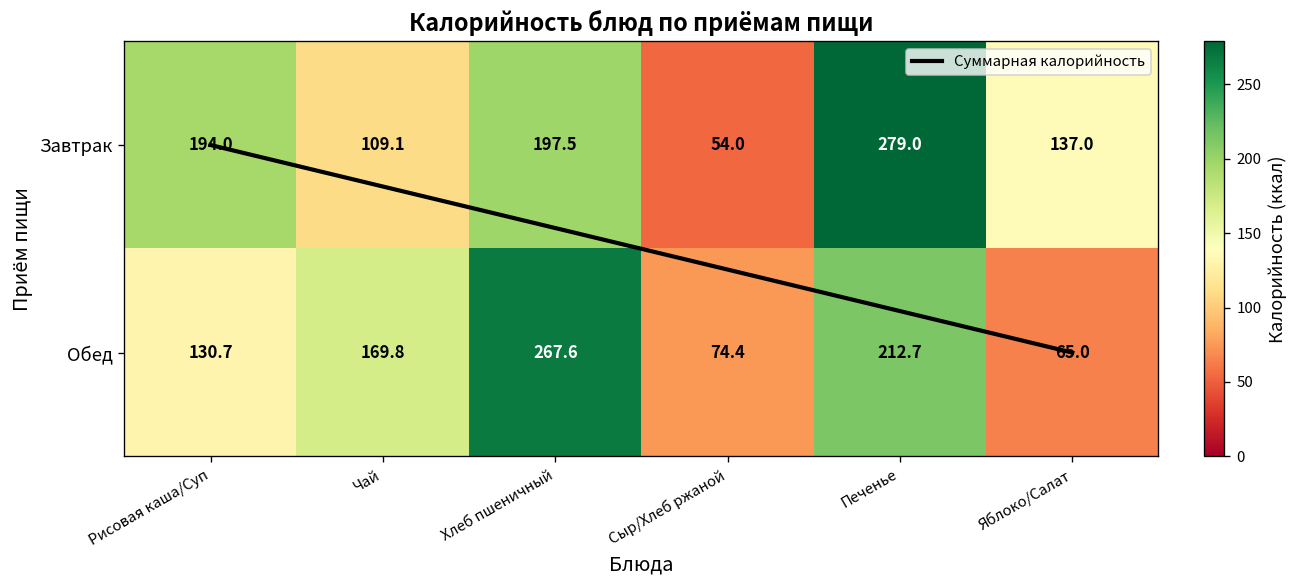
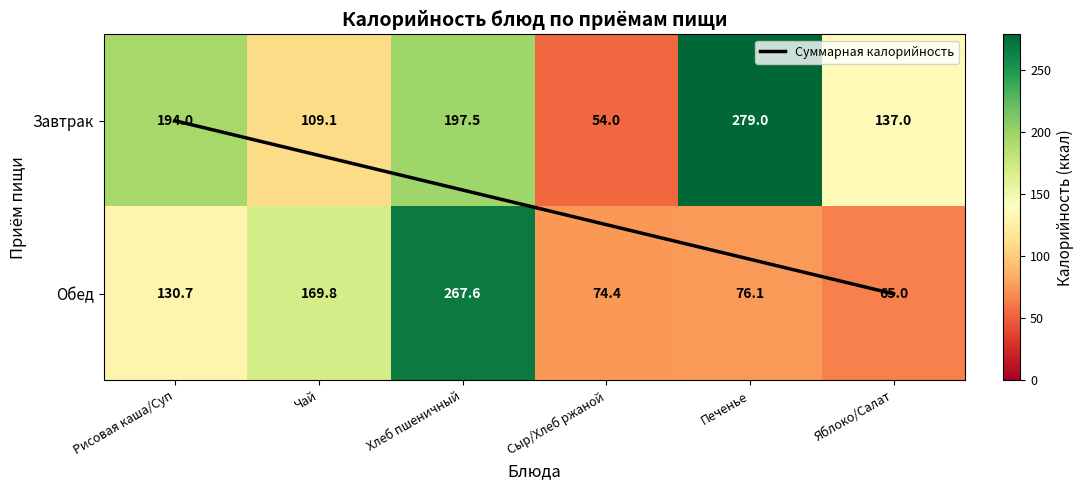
Обед, Печенье: 212.7 -> 76.1
